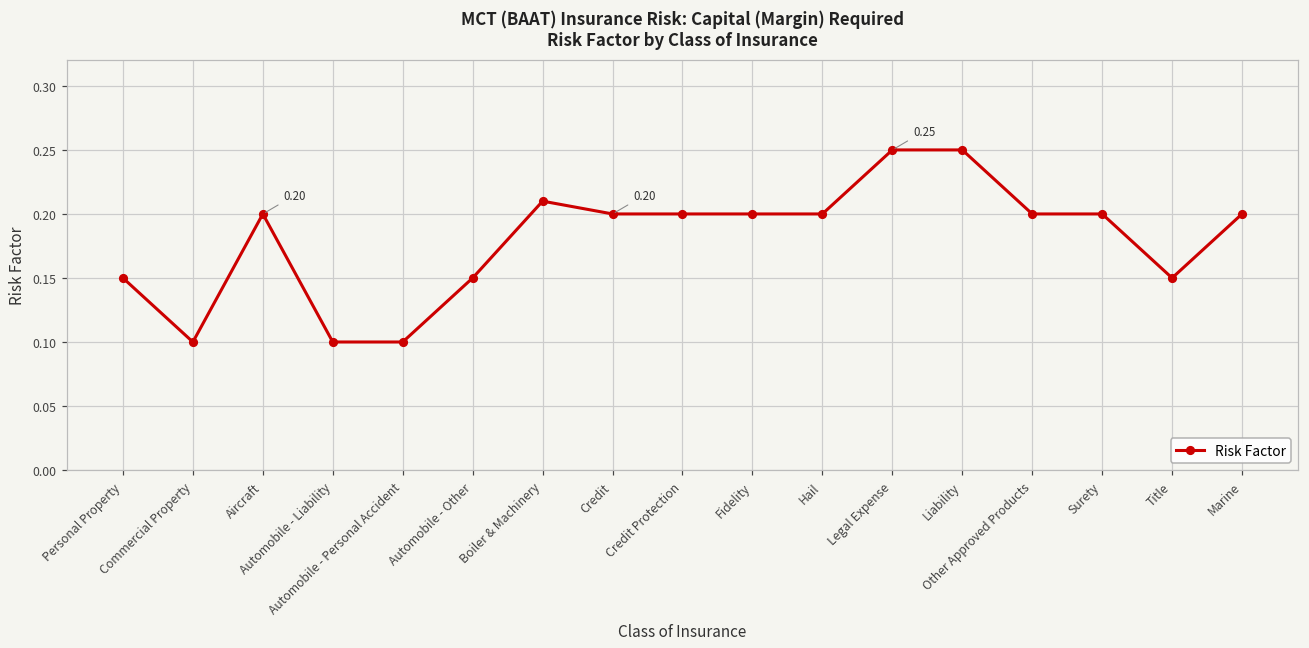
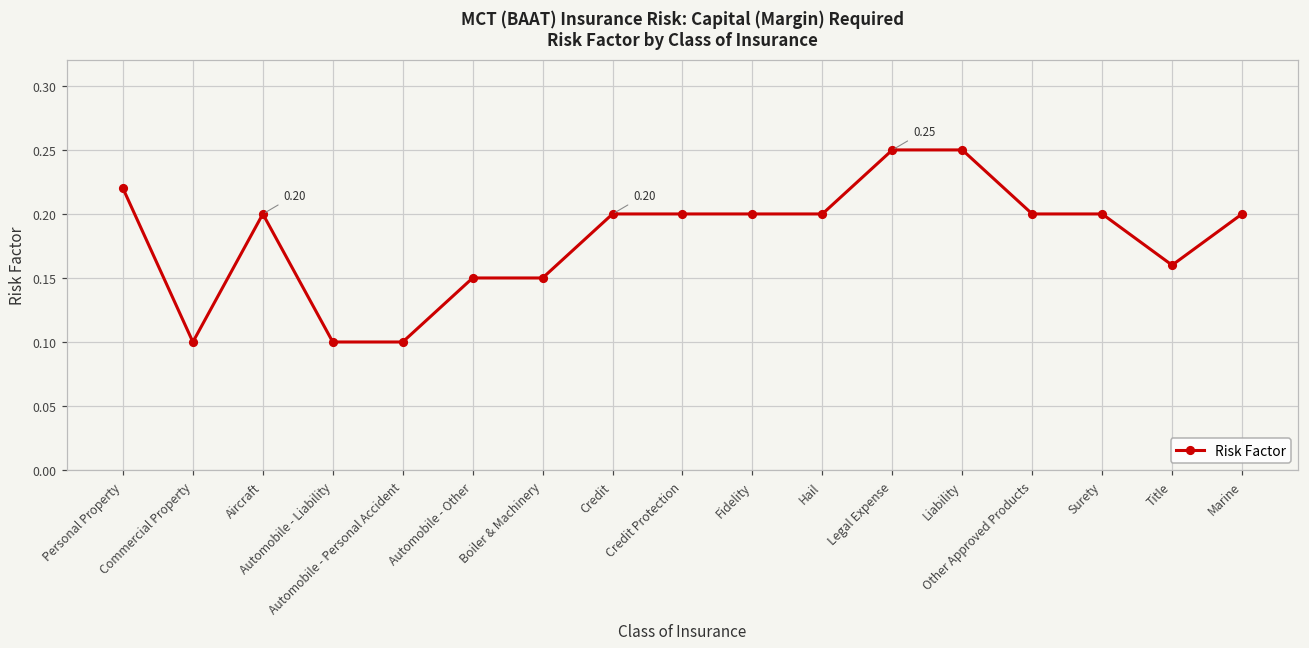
Personal Property: 0.15 -> 0.22
Boiler & Machinery: 0.21 -> 0.15
Title: 0.15 -> 0.16
